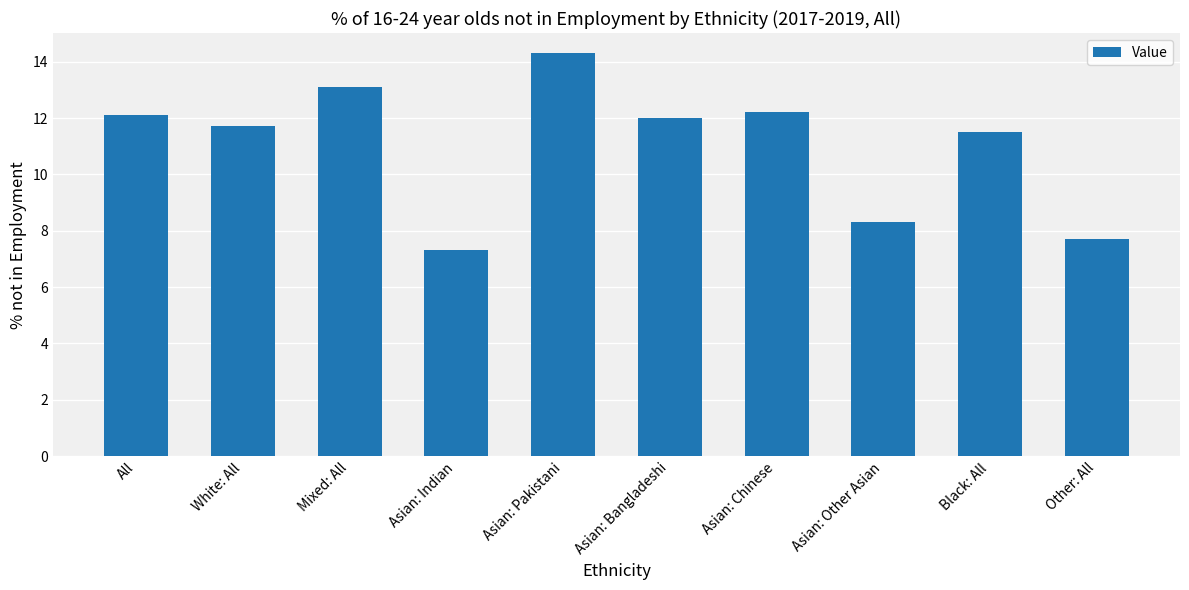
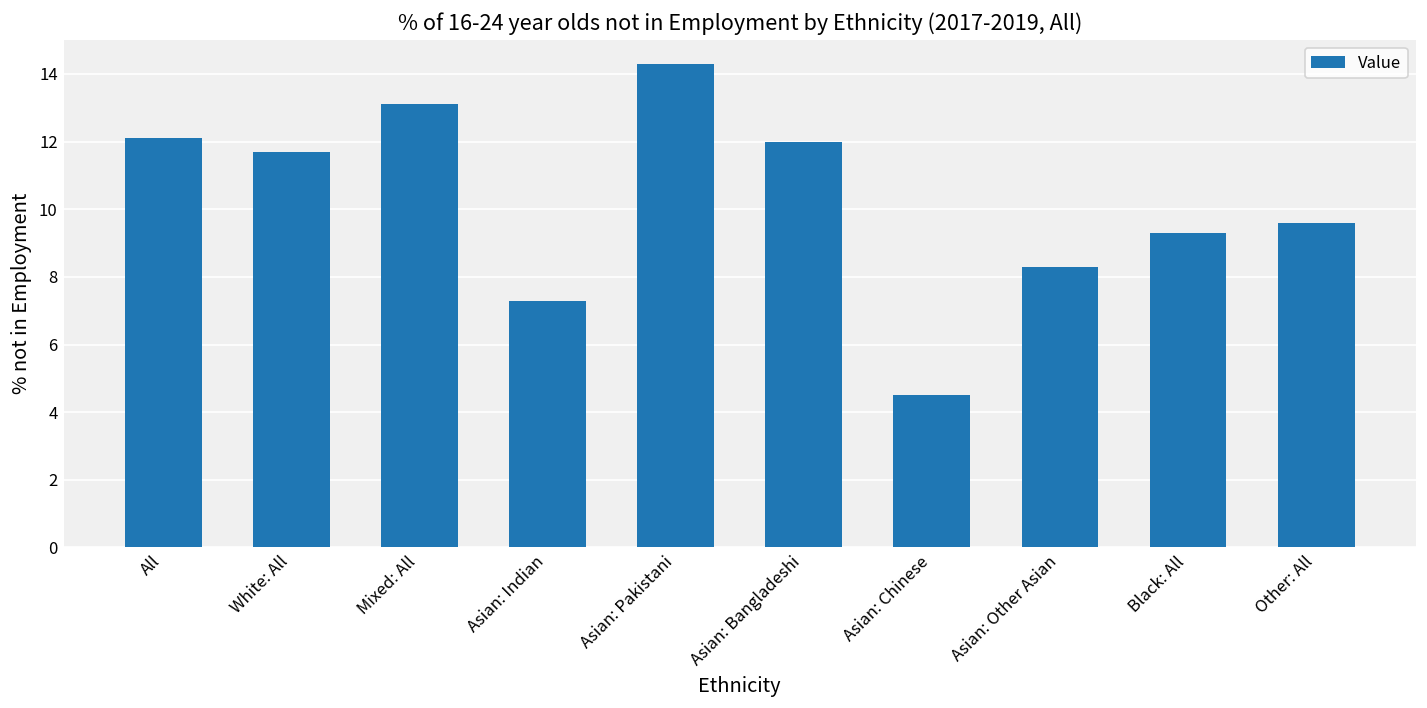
Asian: Chinese: 12.2 -> 4.5
Black: All: 11.5 -> 9.3
Other: All: 7.7 -> 9.6
